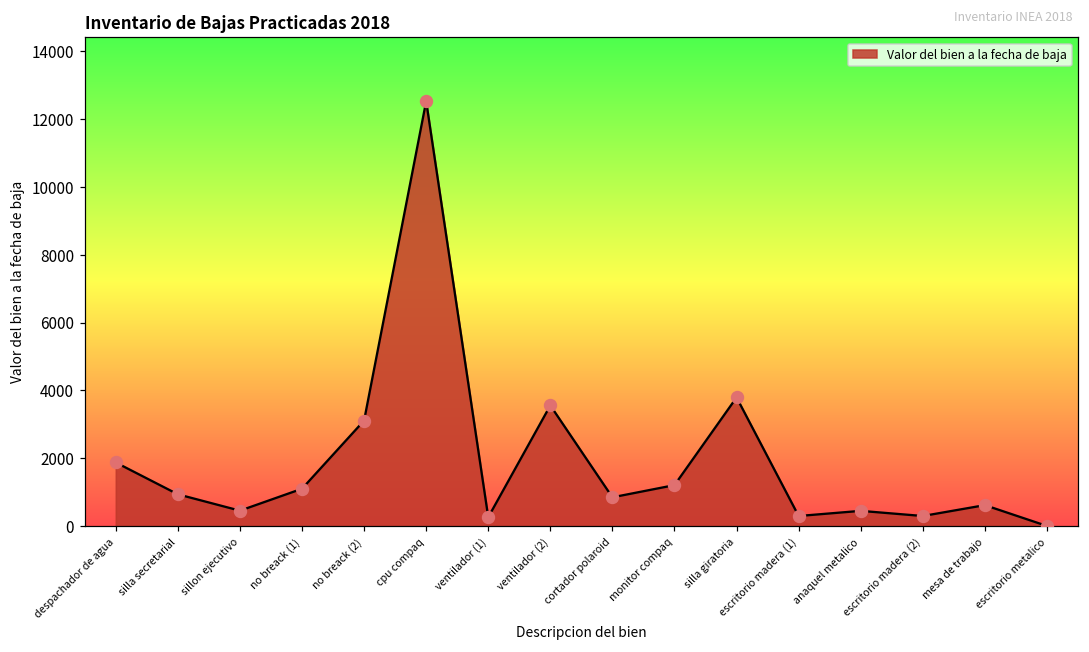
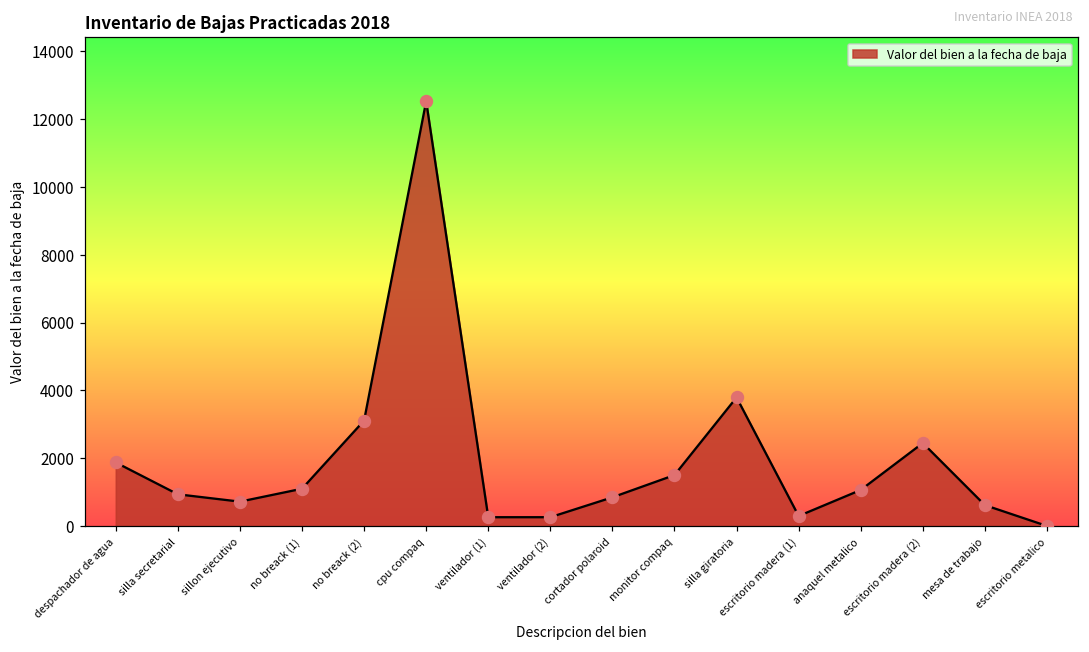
sillon ejecutivo: 500 -> 700
ventilador (2): 3600 -> 300
monitor compaq: 1200 -> 1500
anaquel metalico: 500 -> 1100
escritorio madera (2): 300 -> 2500
